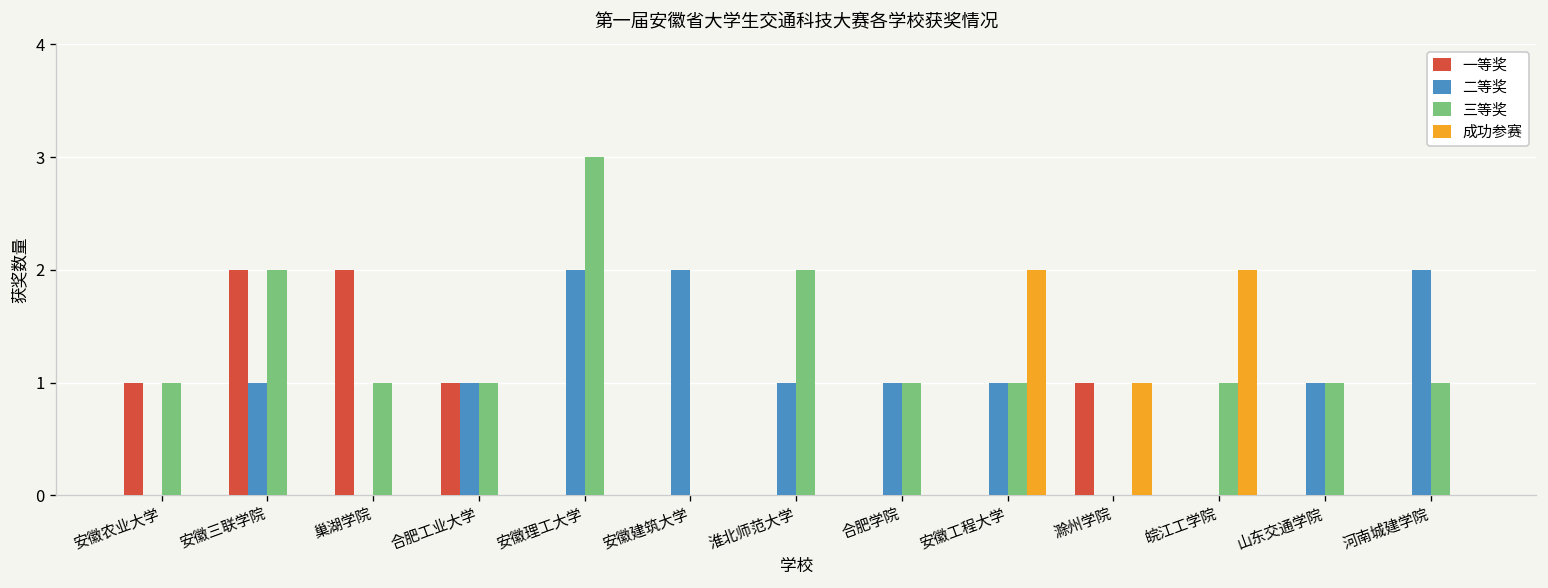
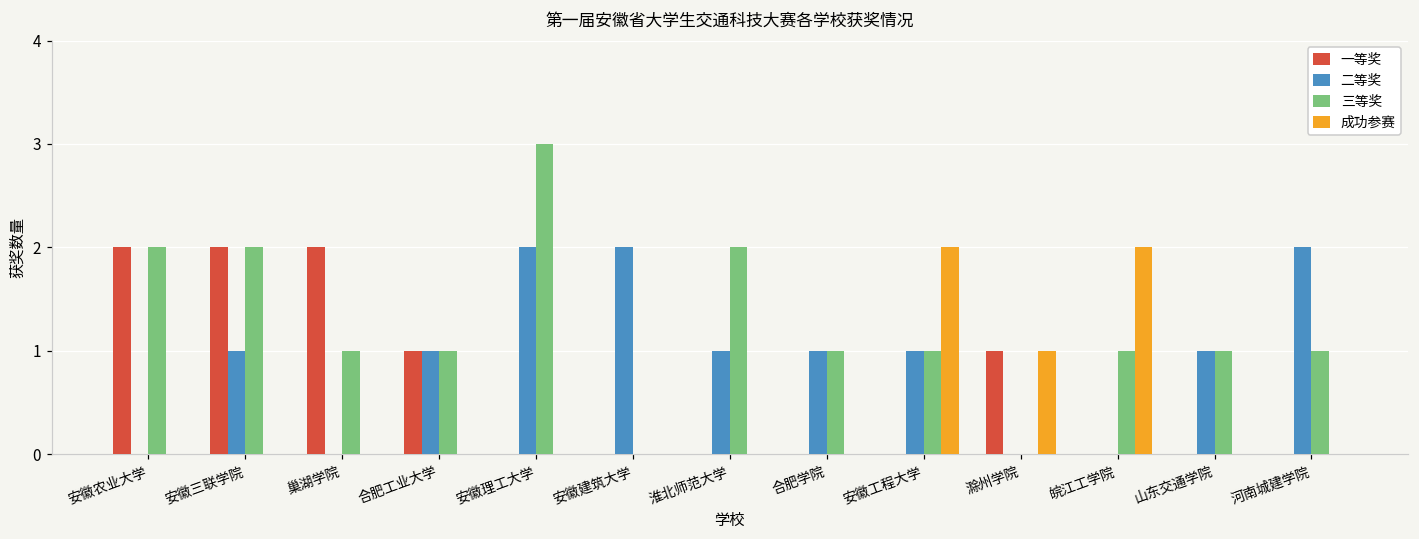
一等奖, 安徽农业大学: 1 -> 2
三等奖, 安徽农业大学: 1 -> 2
